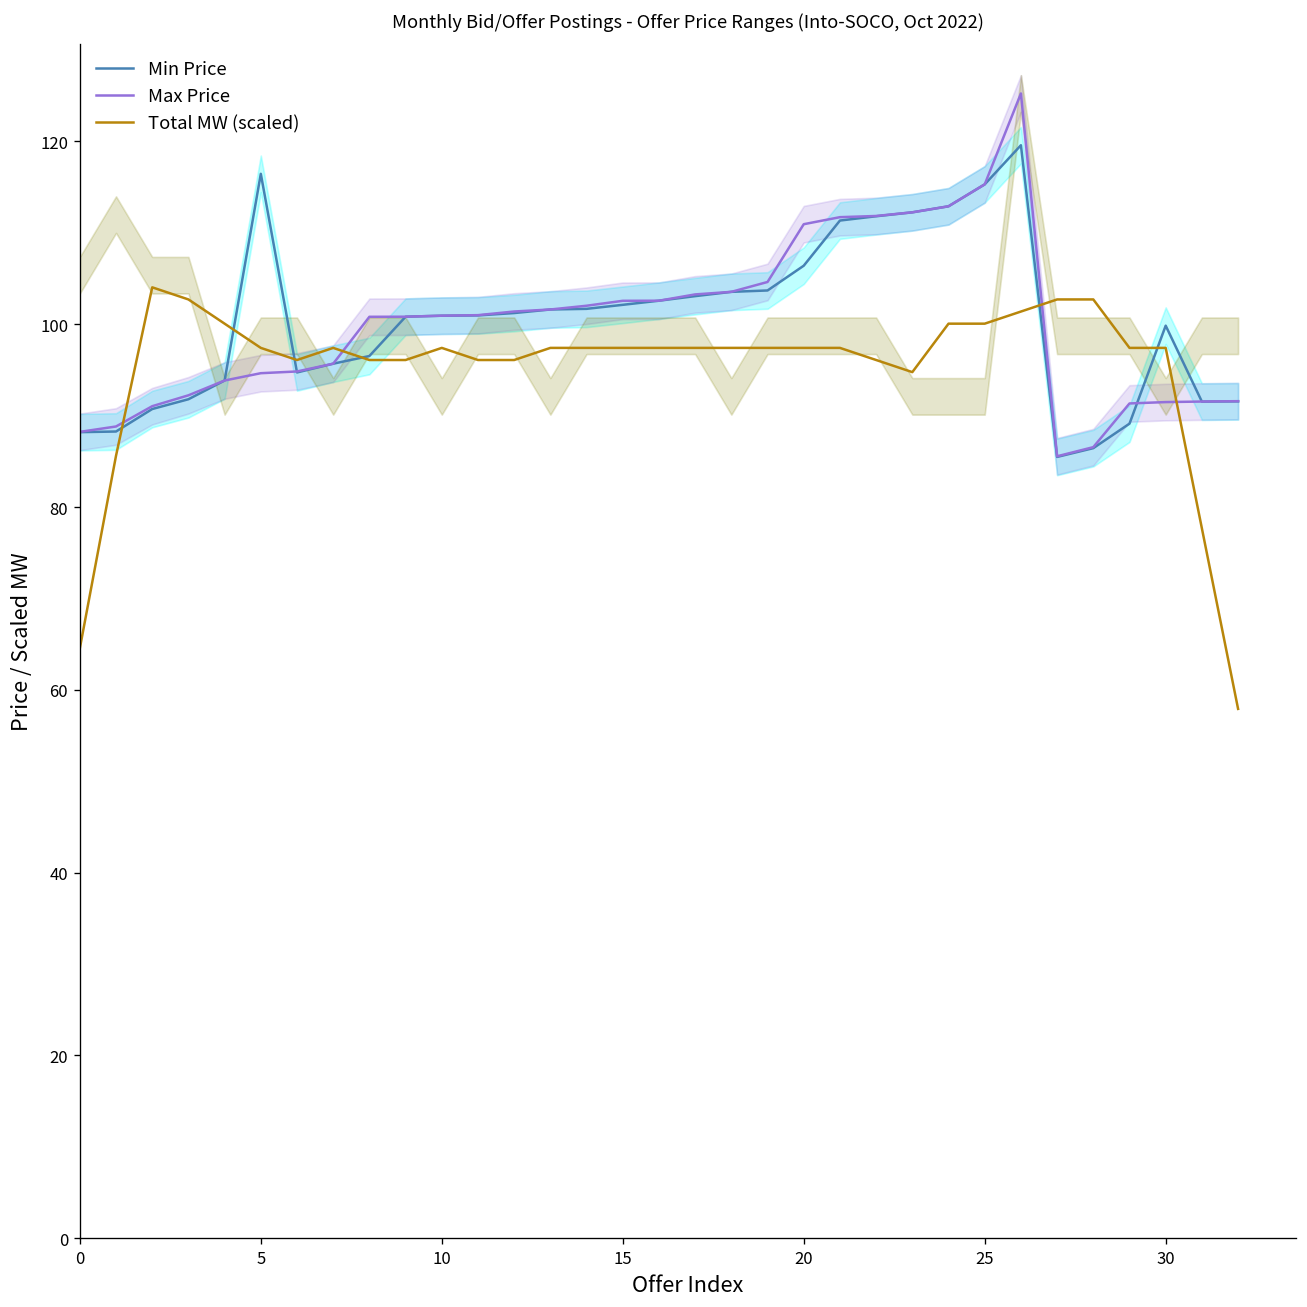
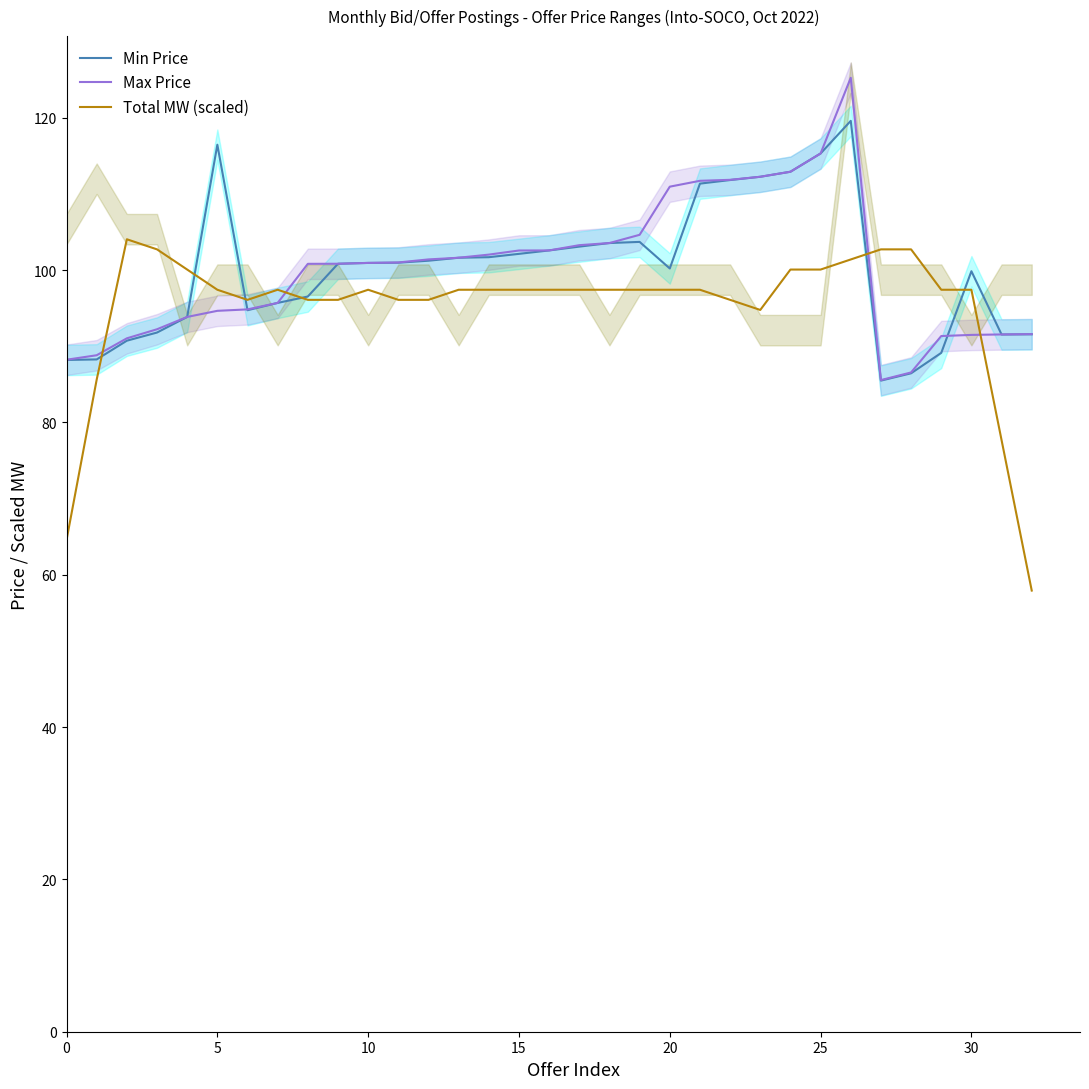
Min Price, 20: 106 -> 100
